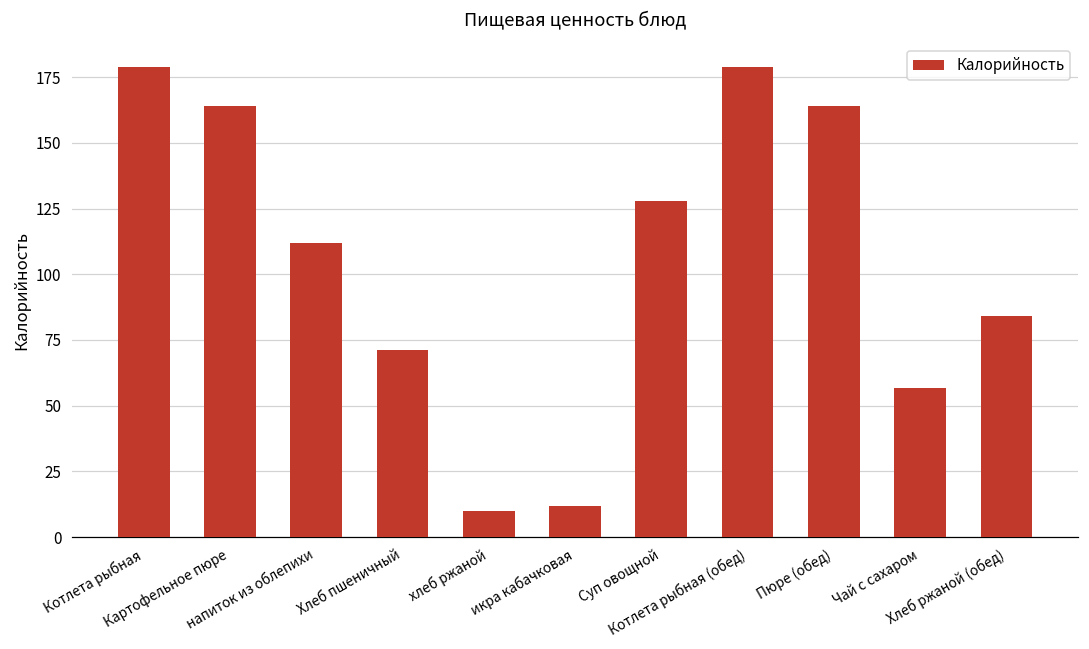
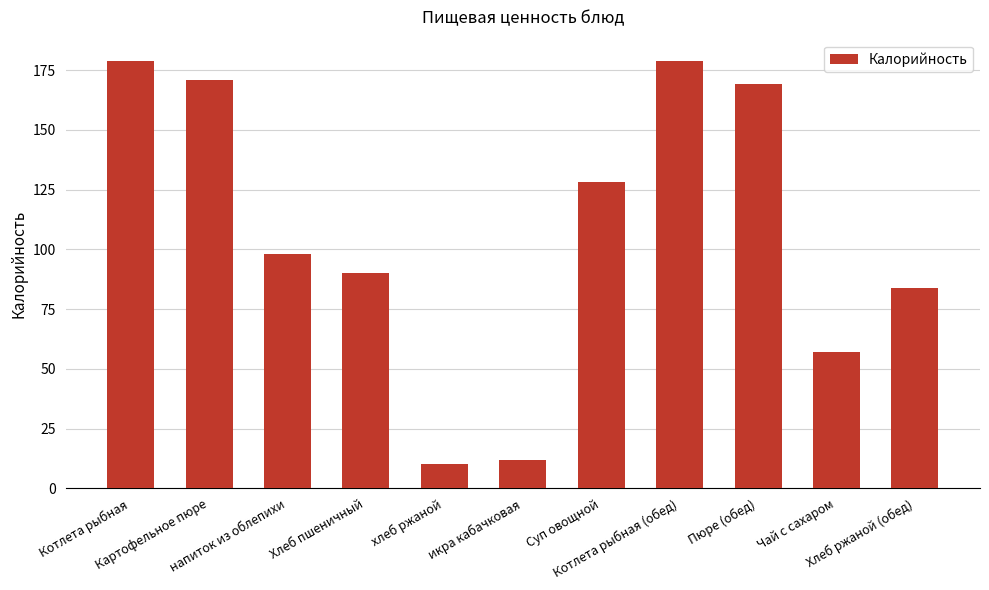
Картофельное пюре: 164 -> 171
напиток из облепихи: 112 -> 98
Хлеб пшеничный: 71 -> 90
Пюре (обед): 164 -> 169
